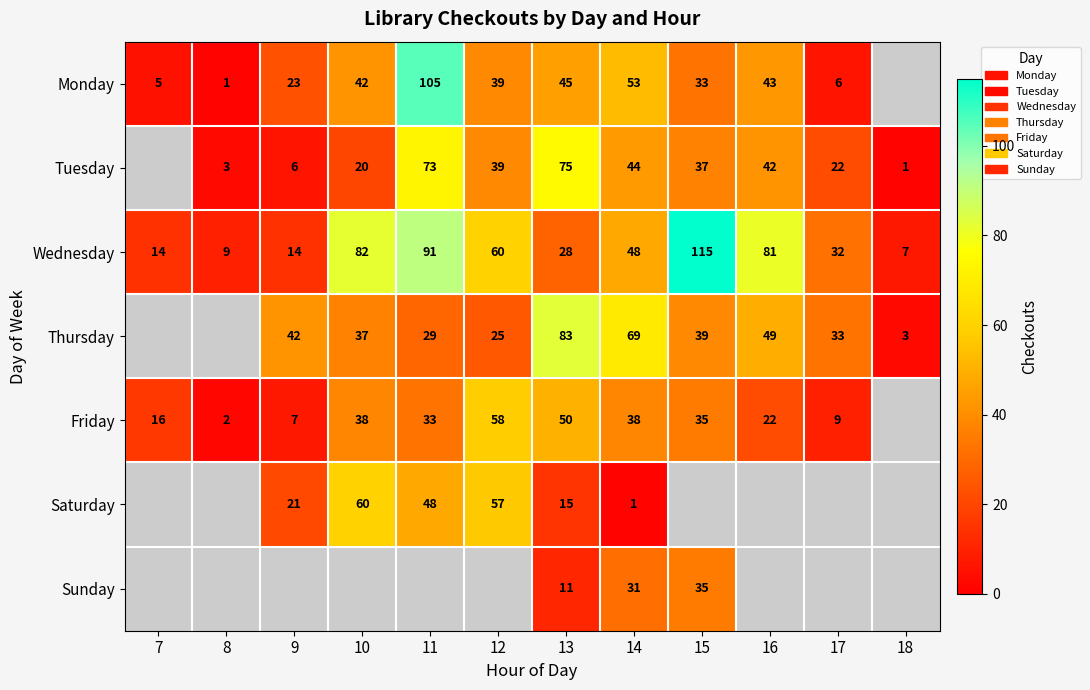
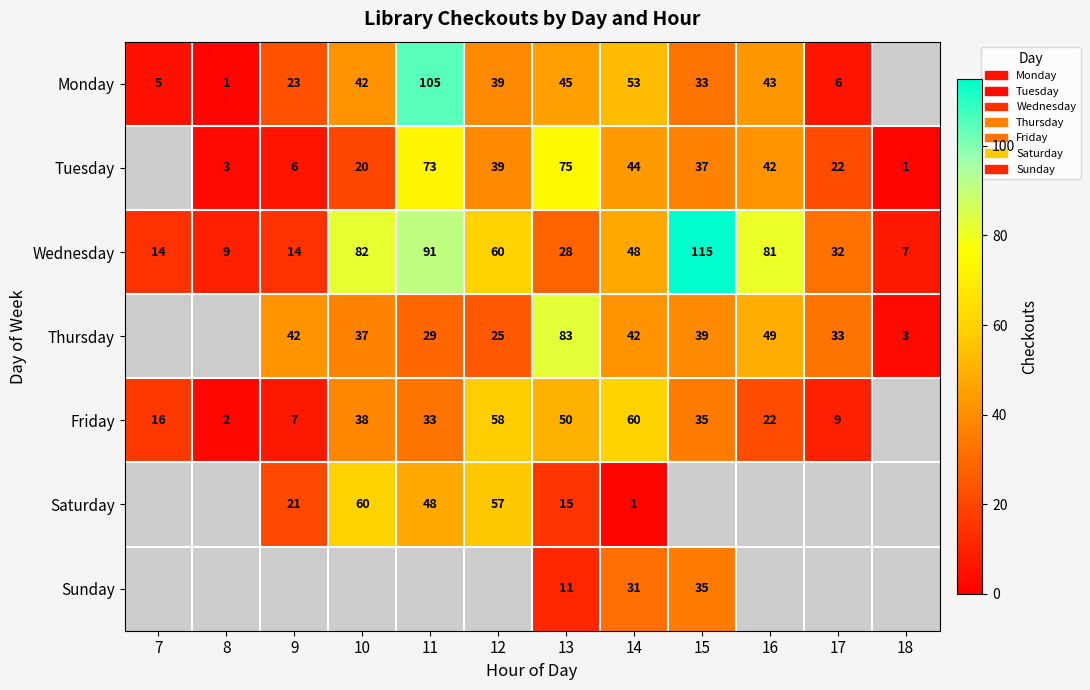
Thursday, 14: 69 -> 42
Friday, 14: 38 -> 60
